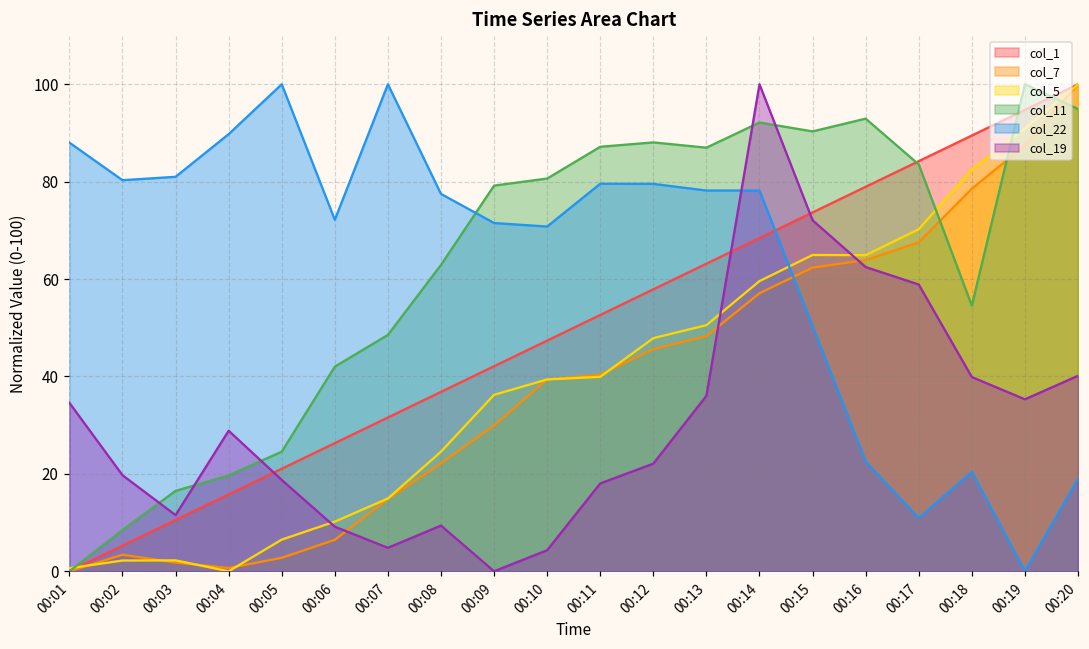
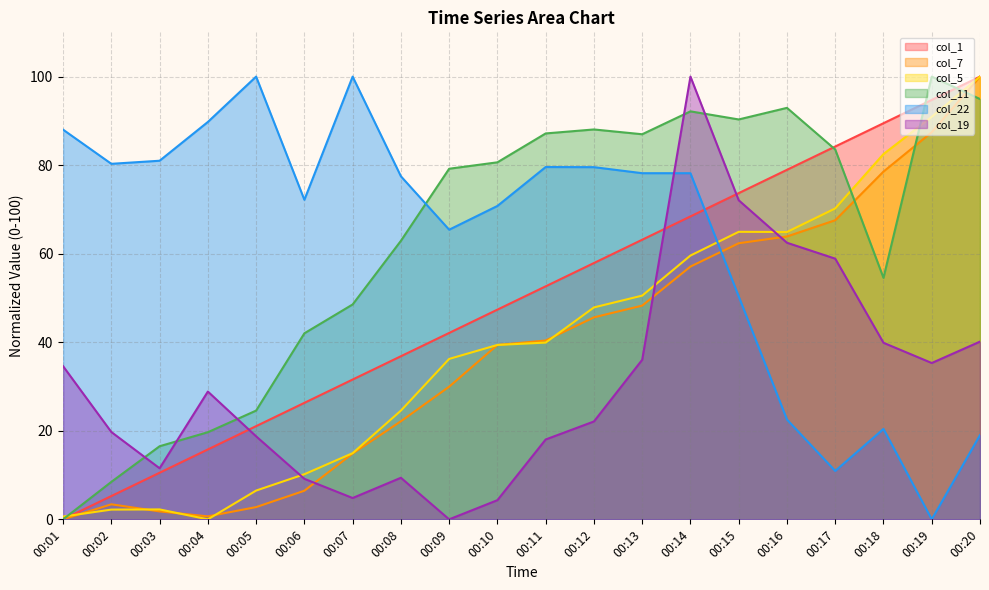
col_22, 00:09: 72 -> 65
